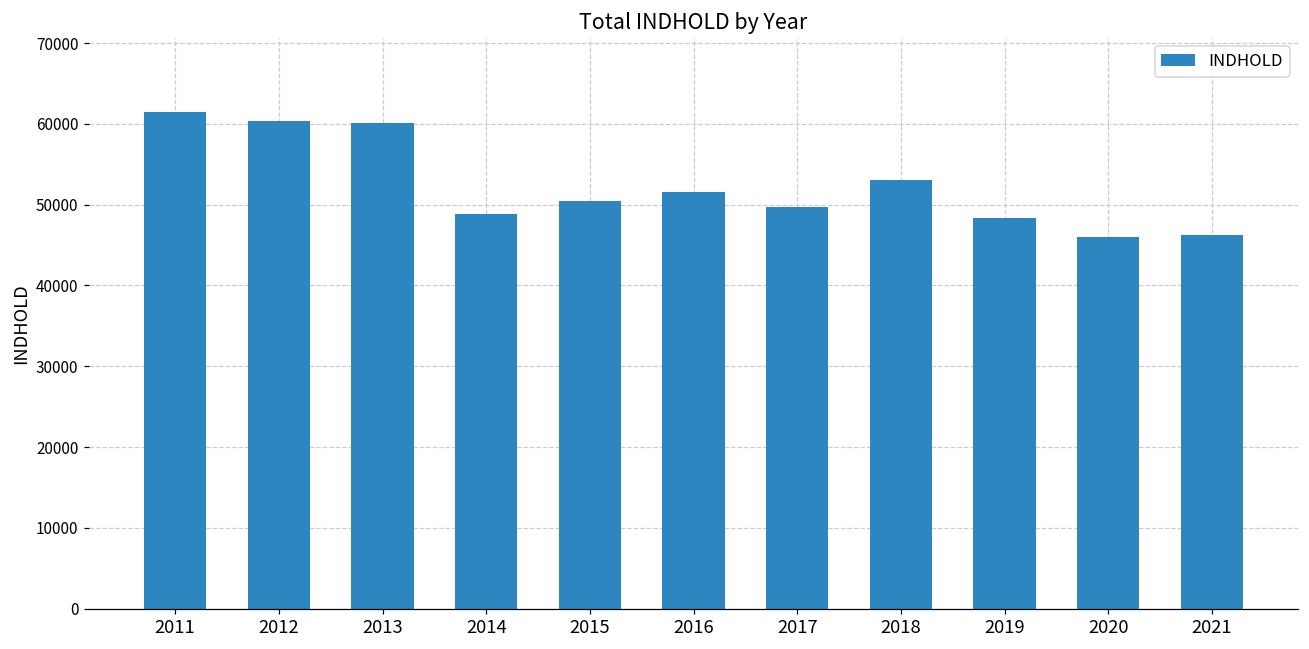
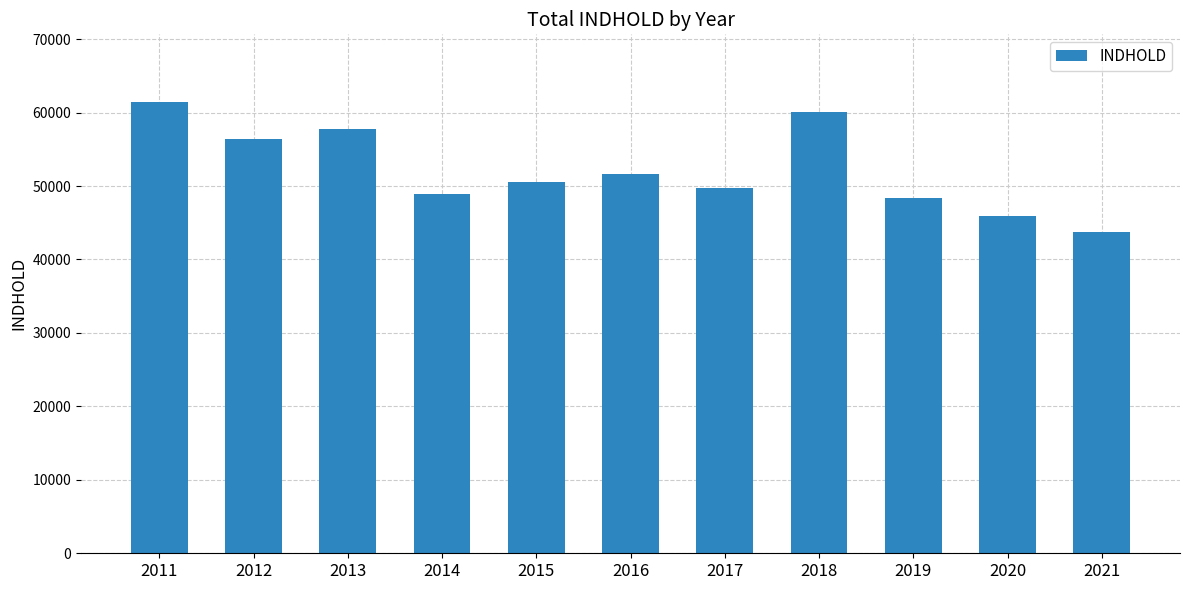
2012: 60000 -> 56000
2013: 60000 -> 58000
2018: 53000 -> 60000
2021: 46000 -> 44000
